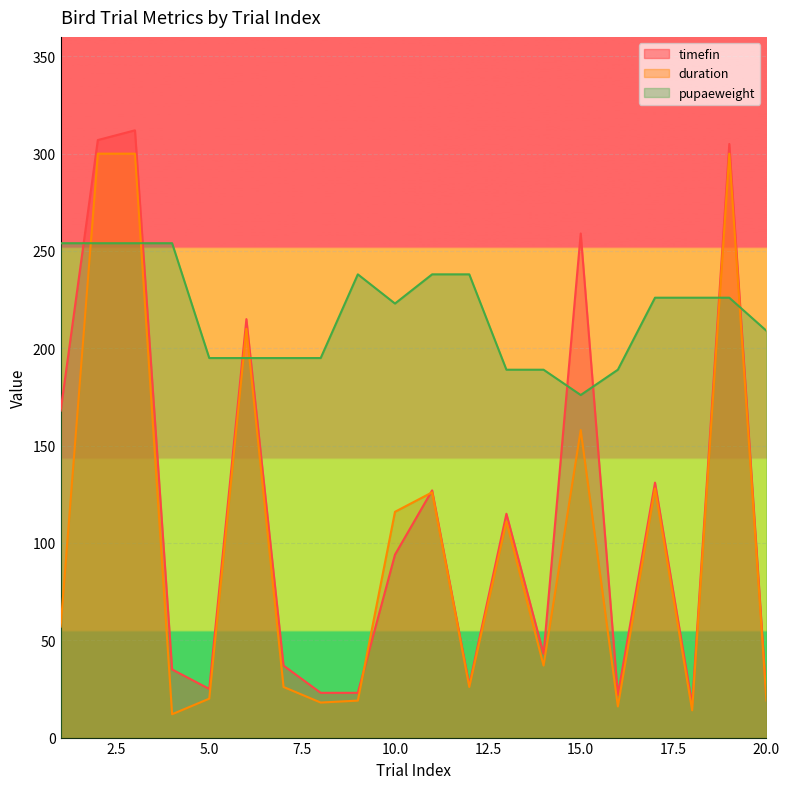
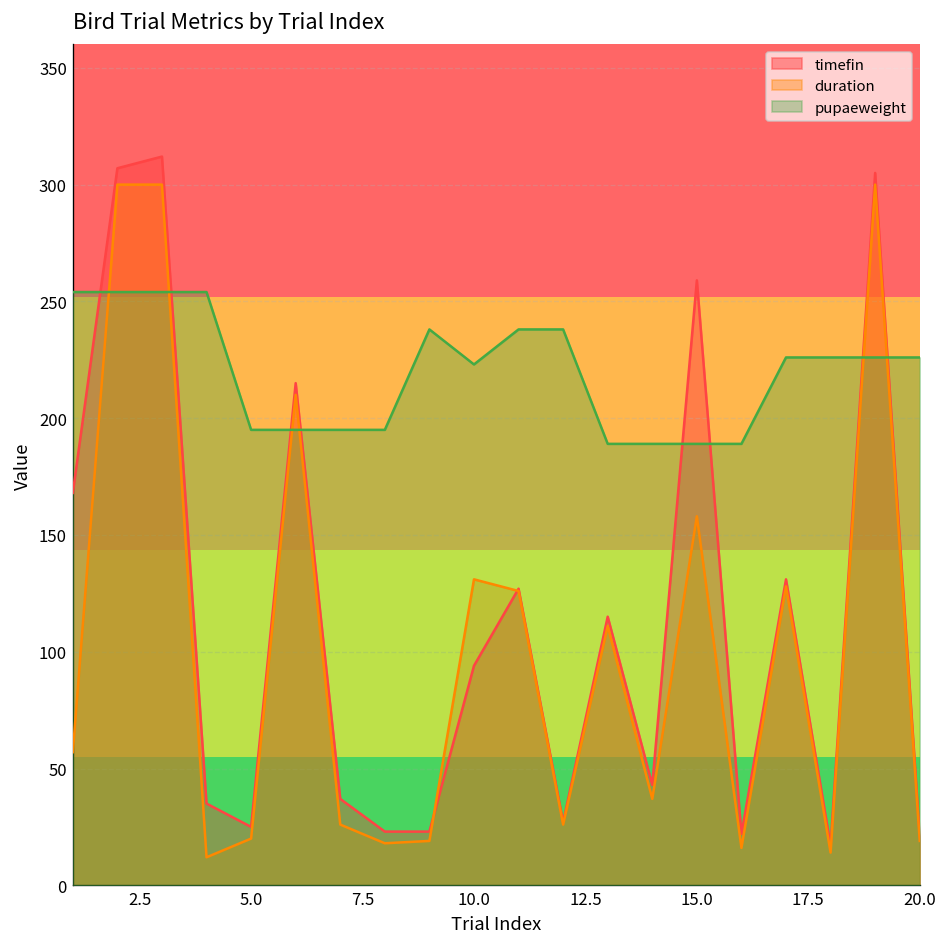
duration, 10.0: 116 -> 131
pupaeweight, 15.0: 176 -> 189
pupaeweight, 20.0: 209 -> 226
